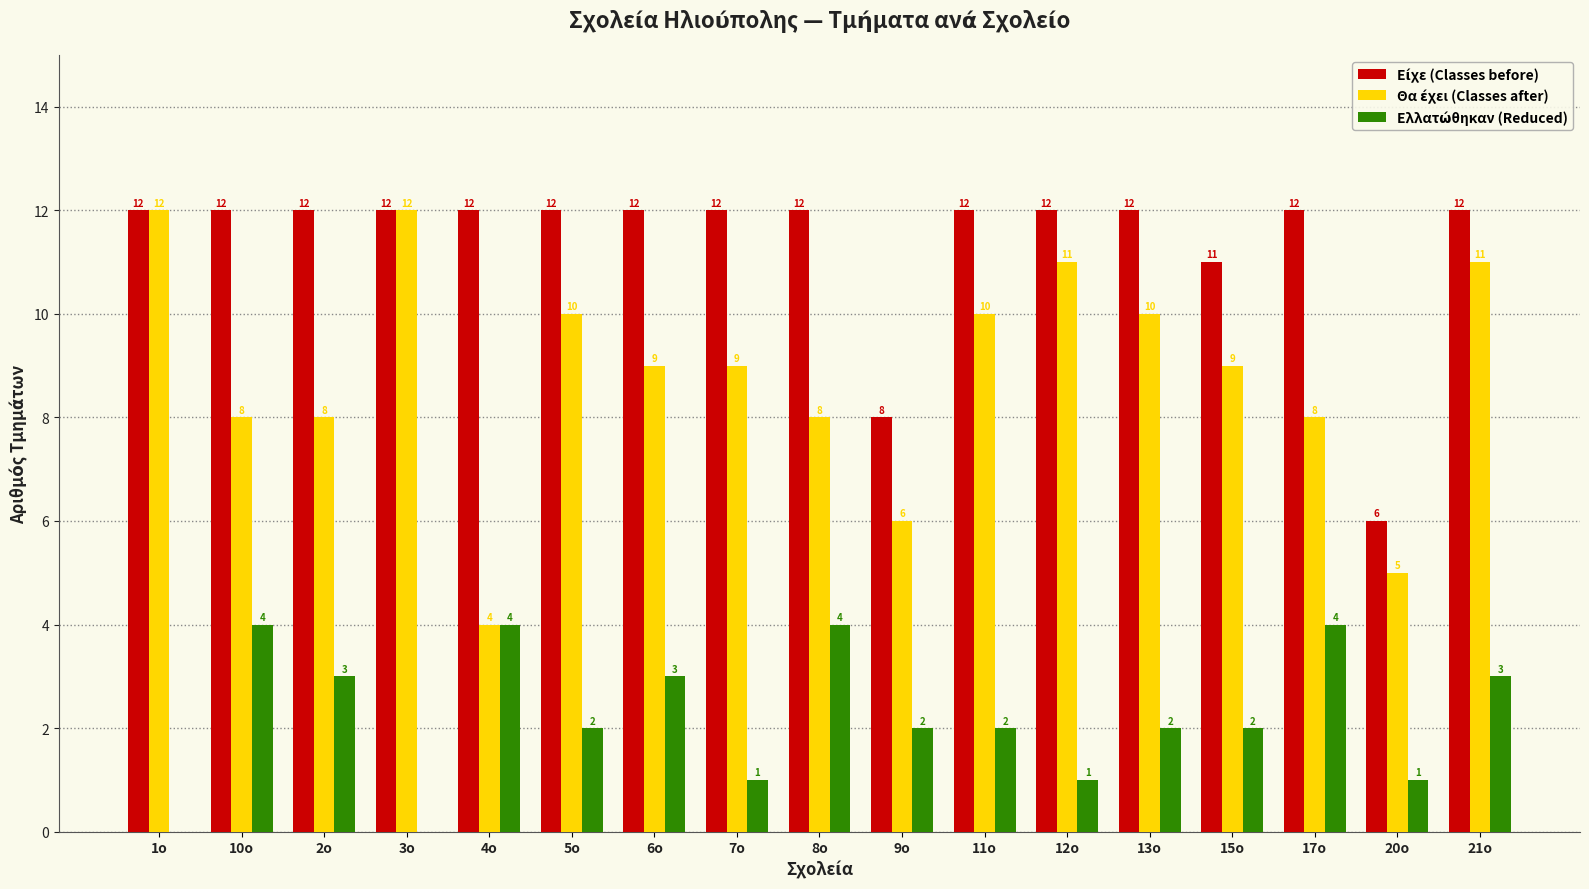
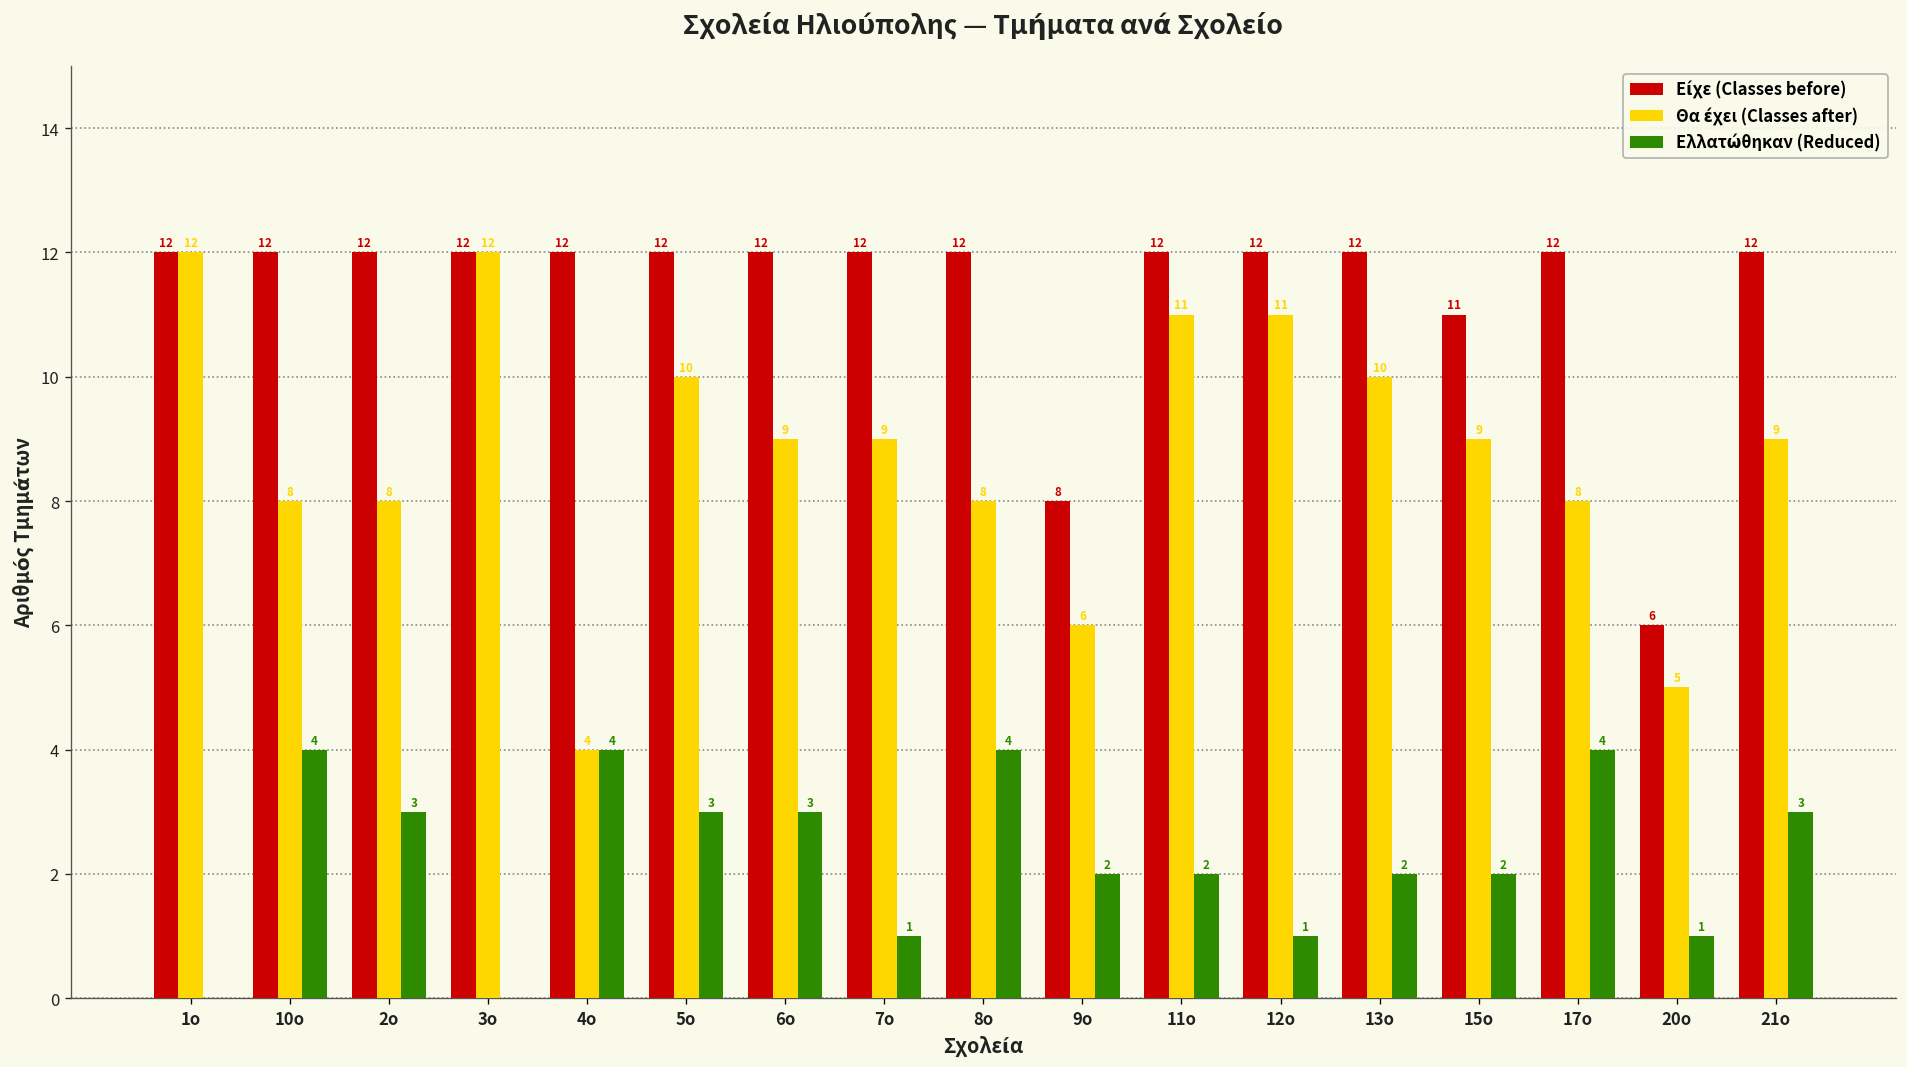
Ελλατώθηκαν (Reduced), 5o: 2 -> 3
Θα έχει (Classes after), 11o: 10 -> 11
Θα έχει (Classes after), 21o: 11 -> 9
